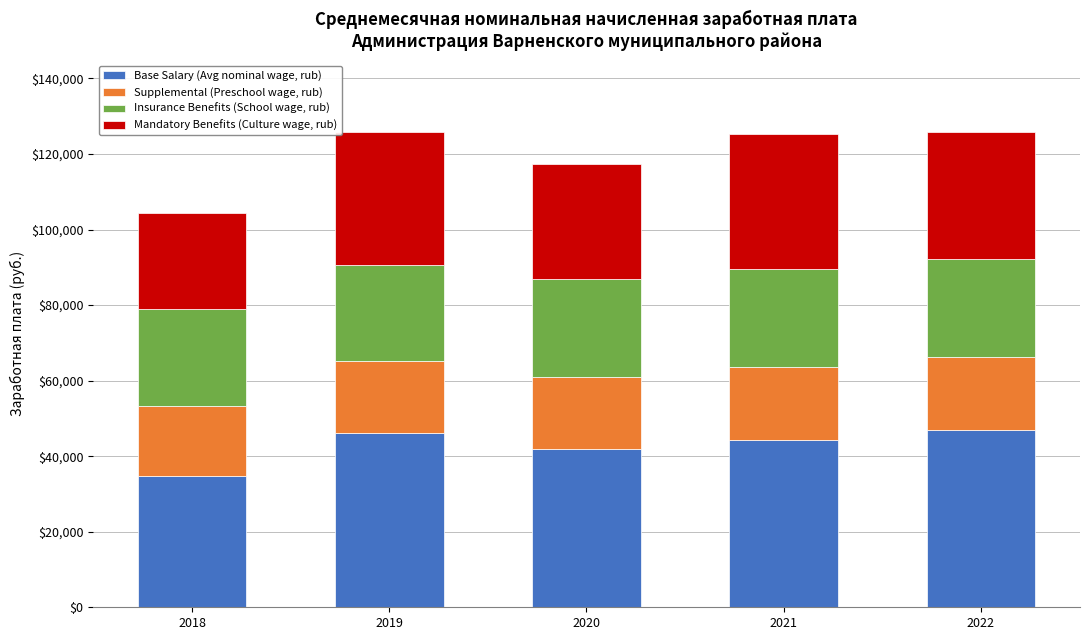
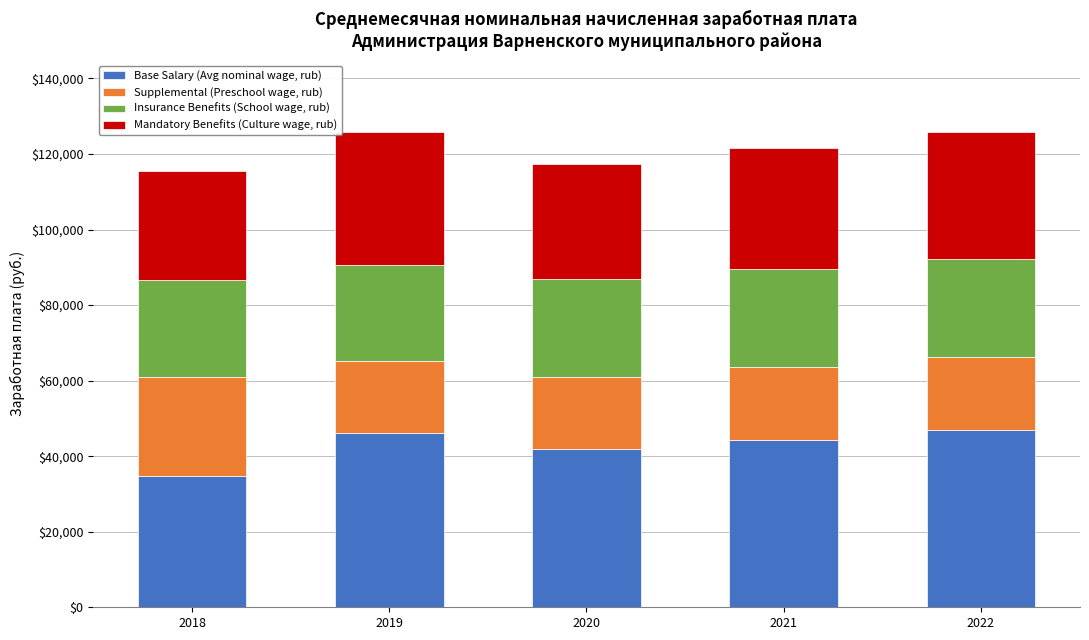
Supplemental (Preschool wage, rub), 2018: $19,000 -> $26,000
Mandatory Benefits (Culture wage, rub), 2018: $25,000 -> $29,000
Mandatory Benefits (Culture wage, rub), 2021: $36,000 -> $32,000
